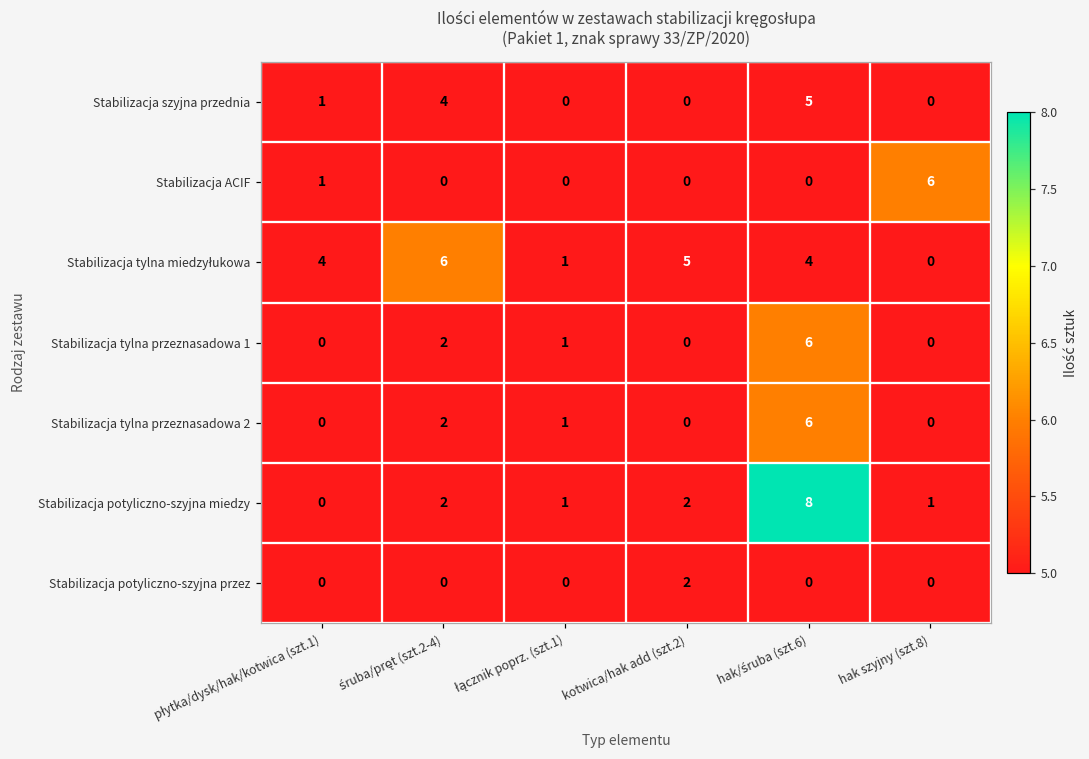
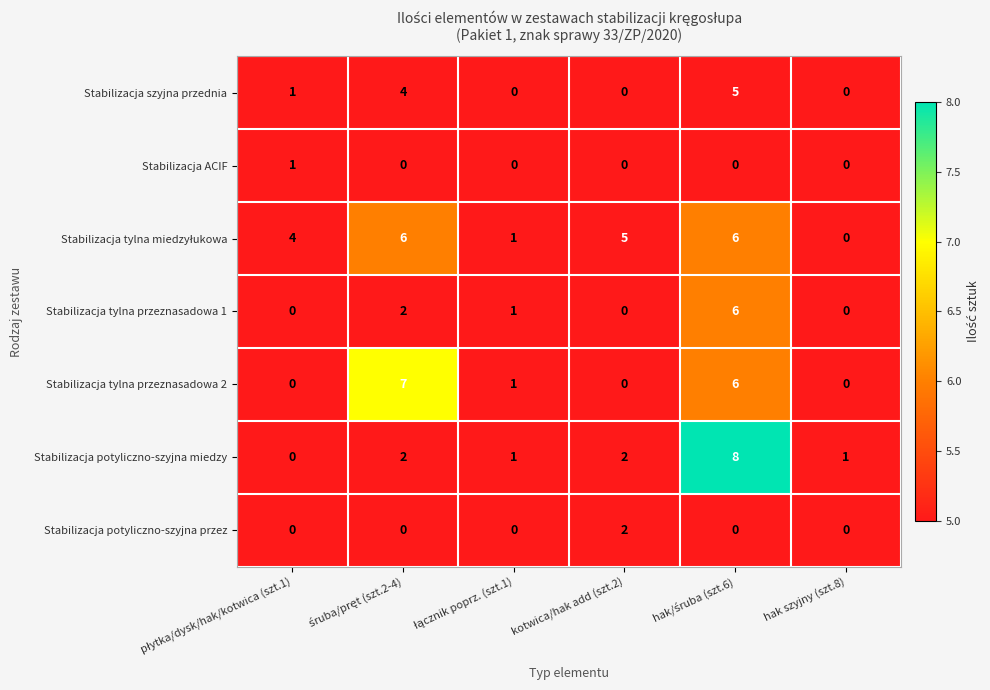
Stabilizacja ACIF, hak szyjny (szt.8): 6 -> 0
Stabilizacja tylna miedzyłukowa, hak/śruba (szt.6): 4 -> 6
Stabilizacja tylna przeznasadowa 2, śruba/pręt (szt.2-4): 2 -> 7
